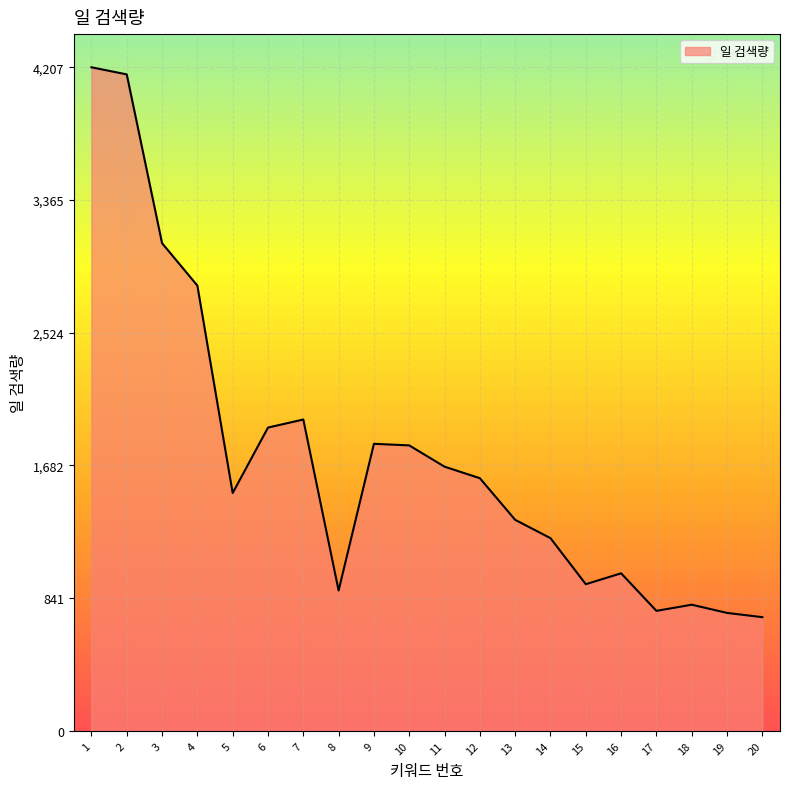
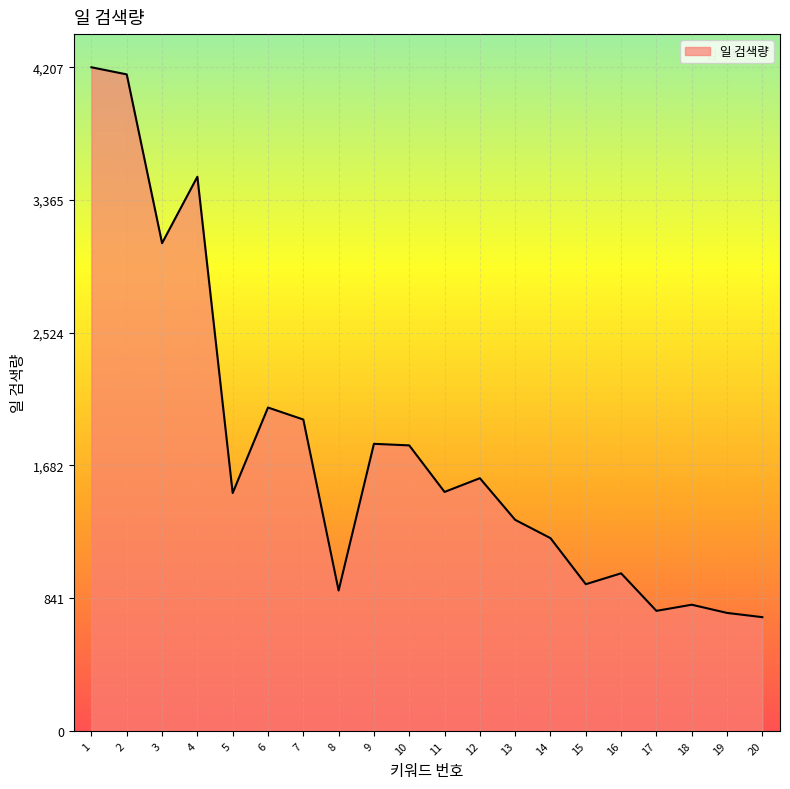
4: 2,820 -> 3,510
6: 1,920 -> 2,050
11: 1,680 -> 1,520
